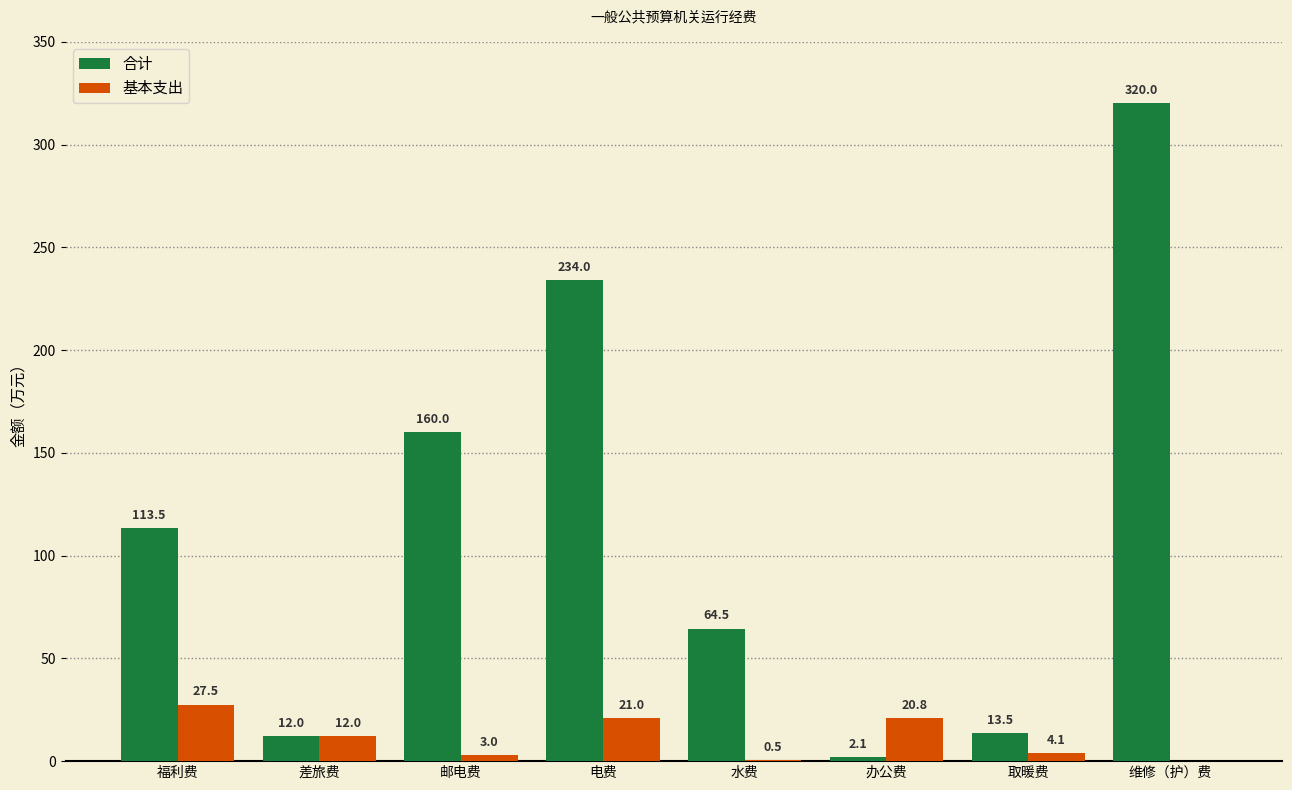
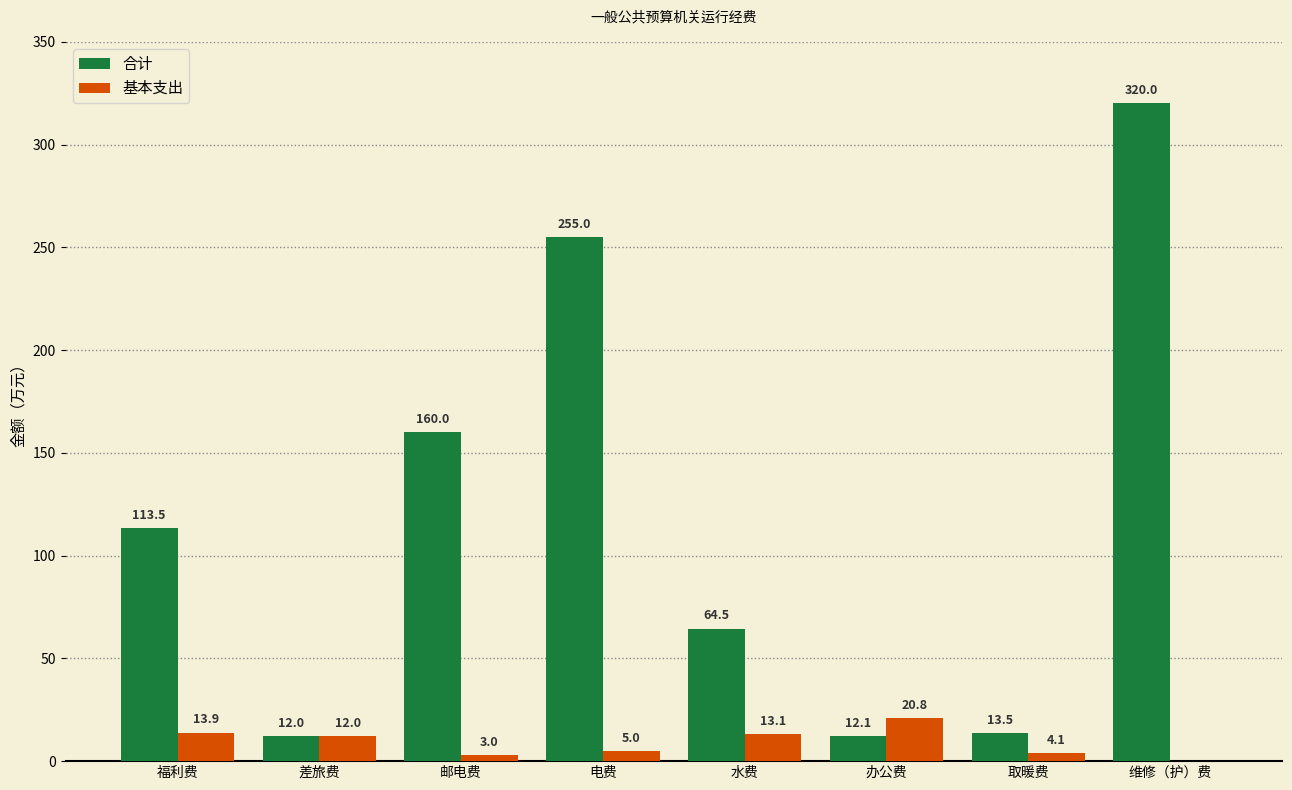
基本支出, 福利费: 27.5 -> 13.9
合计, 电费: 234.0 -> 255.0
基本支出, 电费: 21.0 -> 5.0
基本支出, 水费: 0.5 -> 13.1
合计, 办公费: 2.1 -> 12.1
